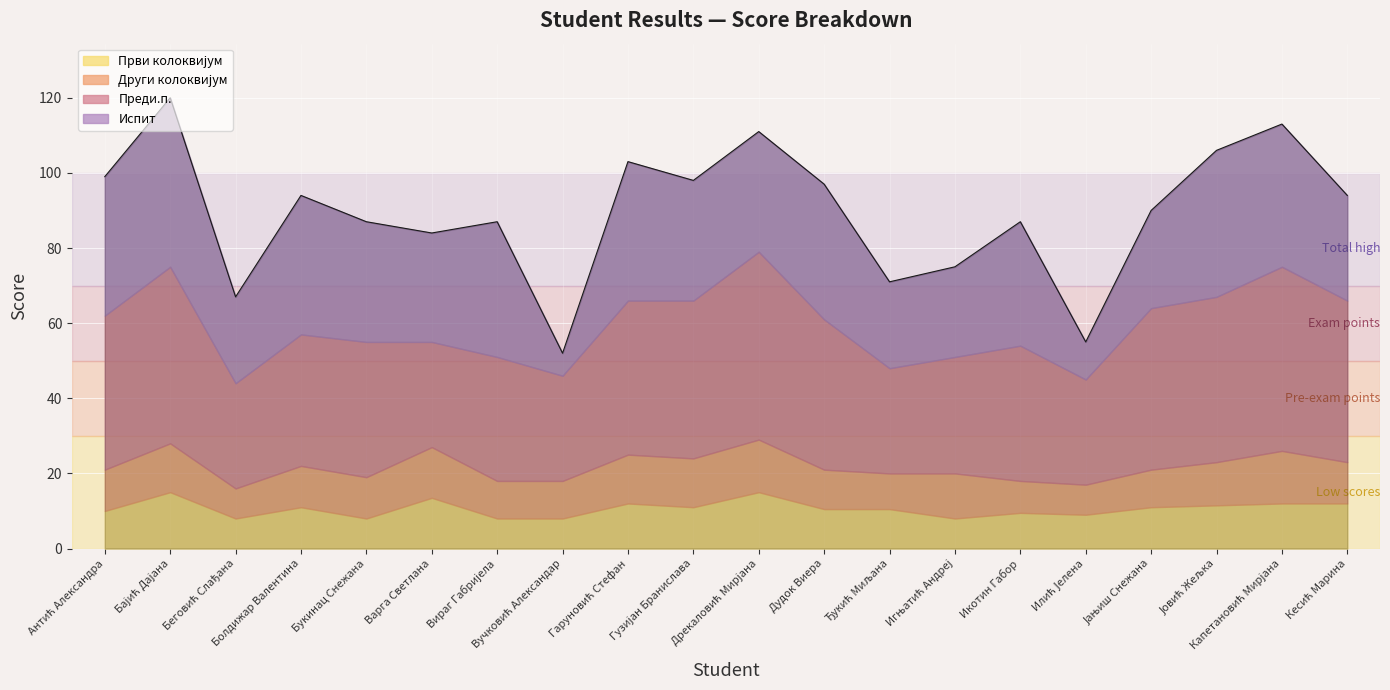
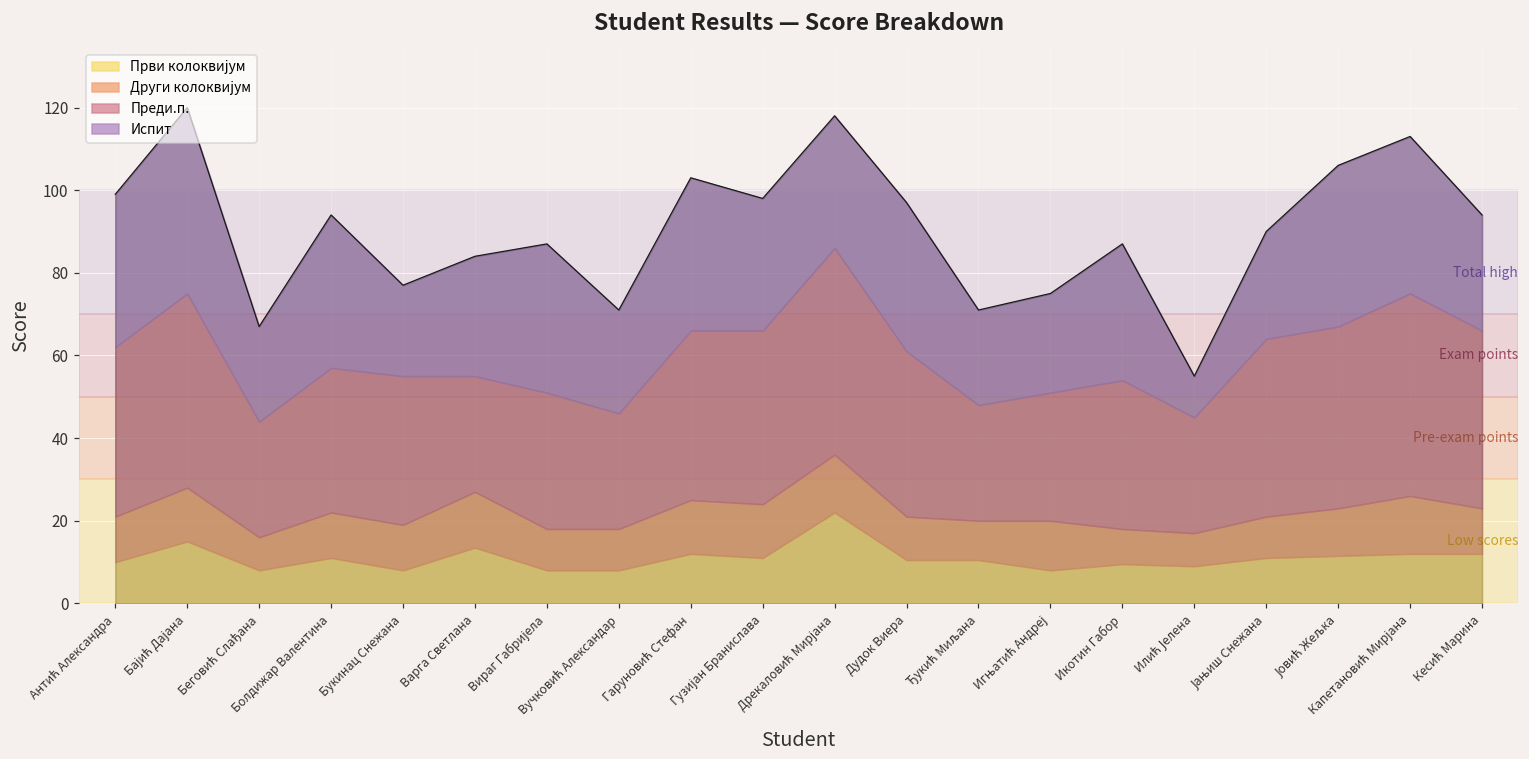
Испит, Букинац Снежана: 32 -> 22
Испит, Вучковић Александар: 6 -> 25
Први колоквијум, Дрекаловић Мирјана: 15 -> 22
